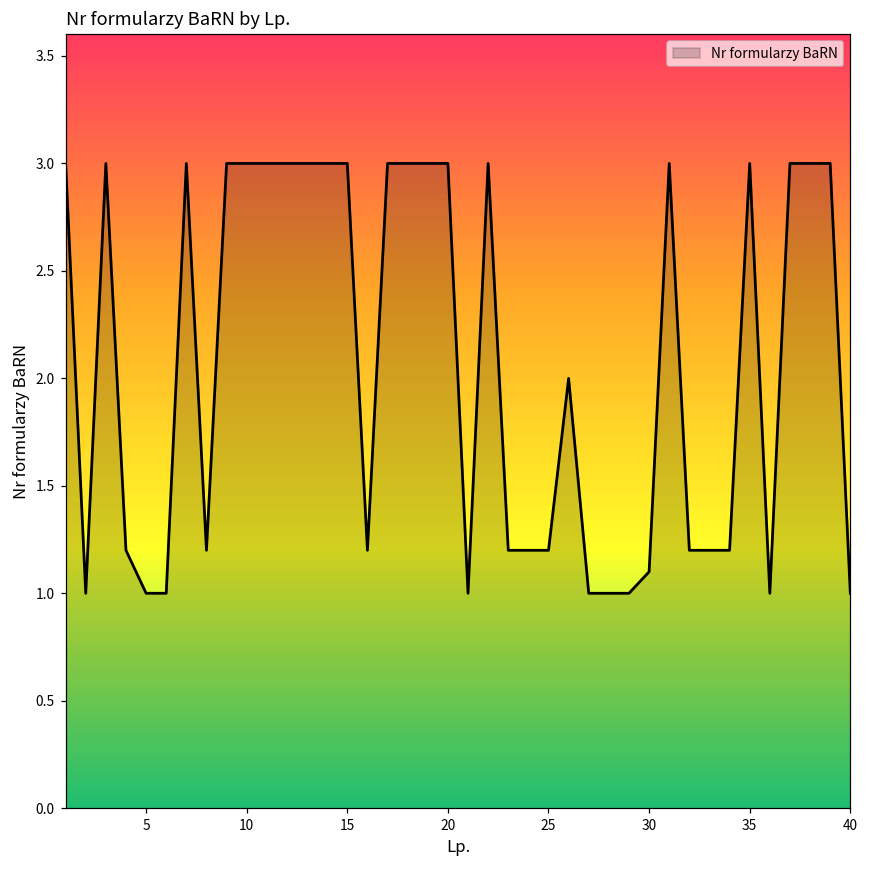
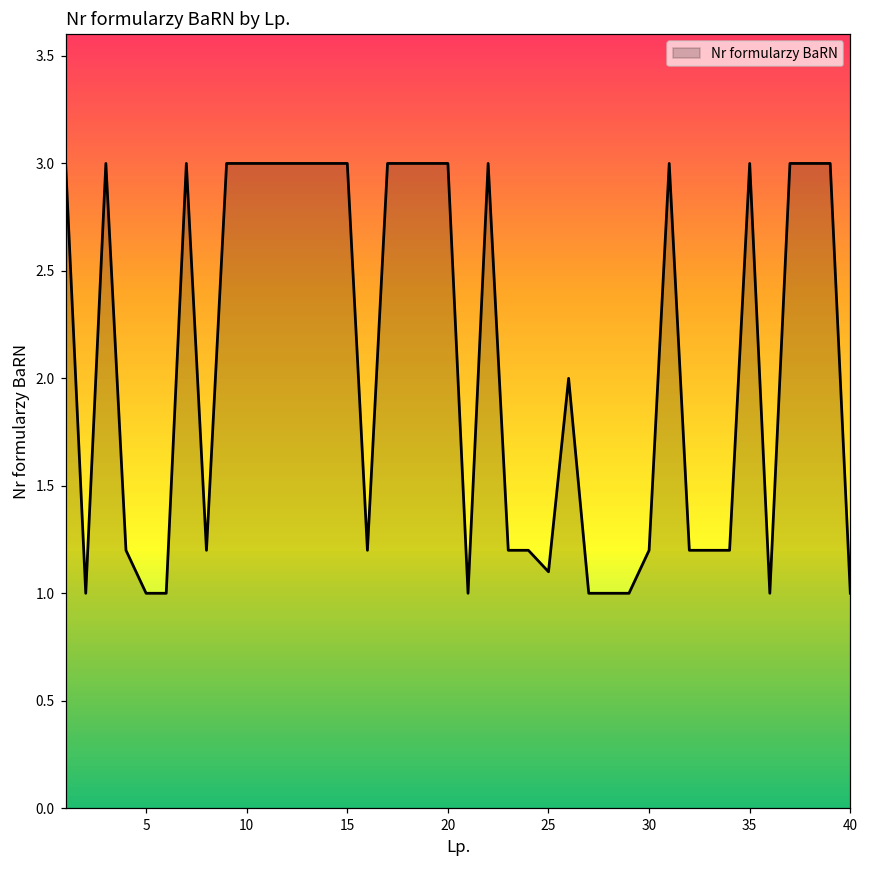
25: 1.2 -> 1.1
30: 1.1 -> 1.2
